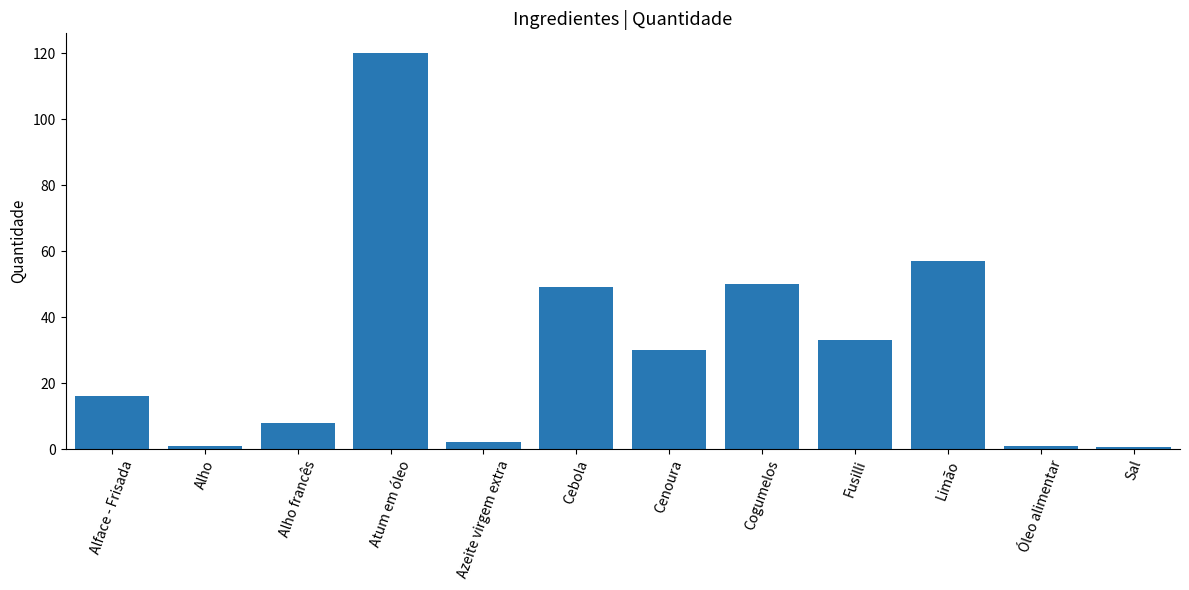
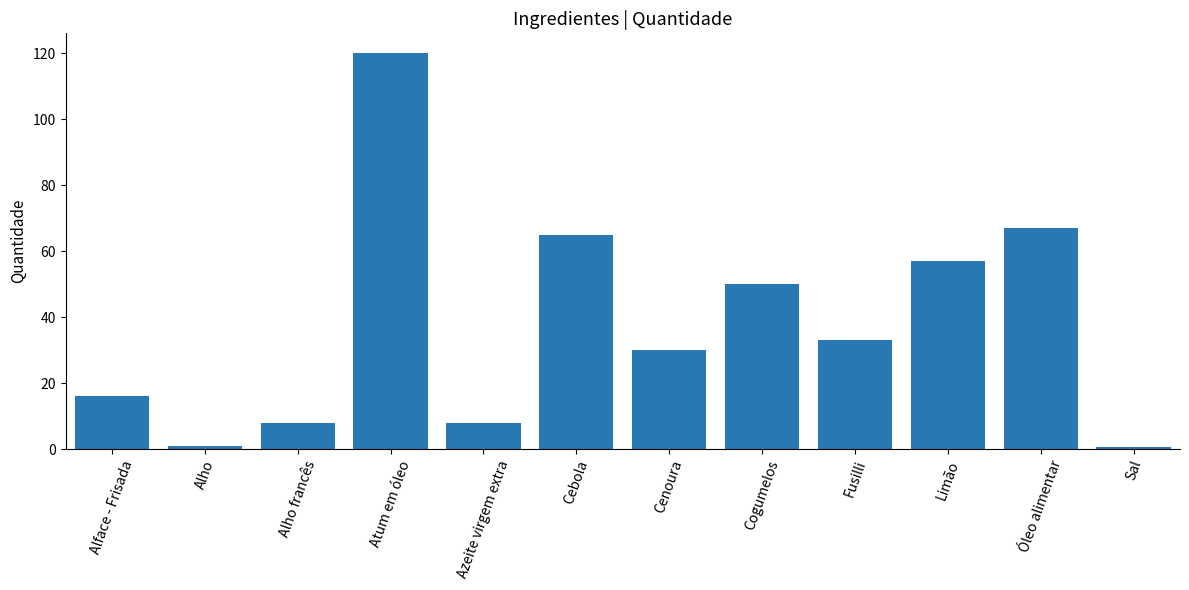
Azeite virgem extra: 2 -> 8
Cebola: 49 -> 65
Óleo alimentar: 1 -> 67
